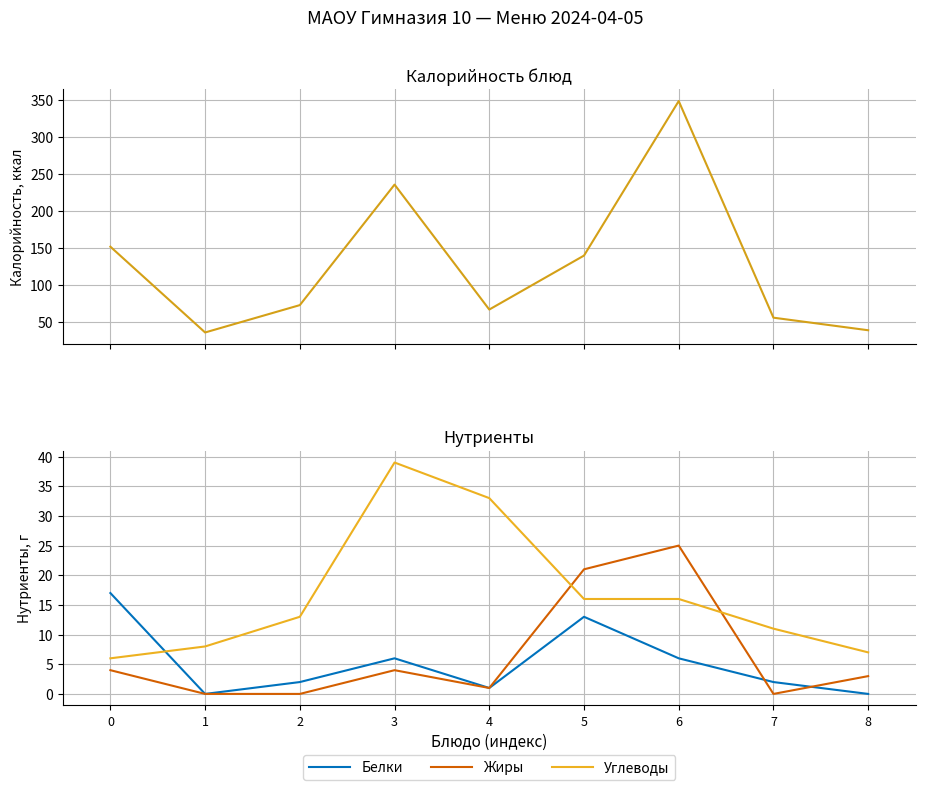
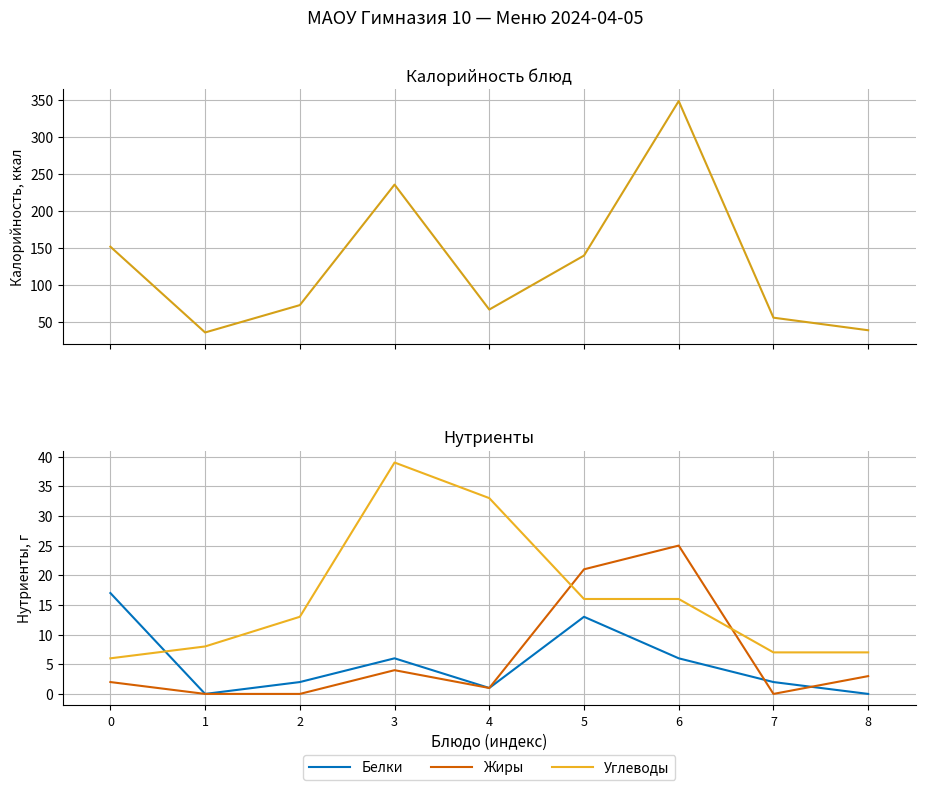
Нутриенты, Жиры, 0: 4 -> 2
Нутриенты, Углеводы, 7: 11 -> 7
